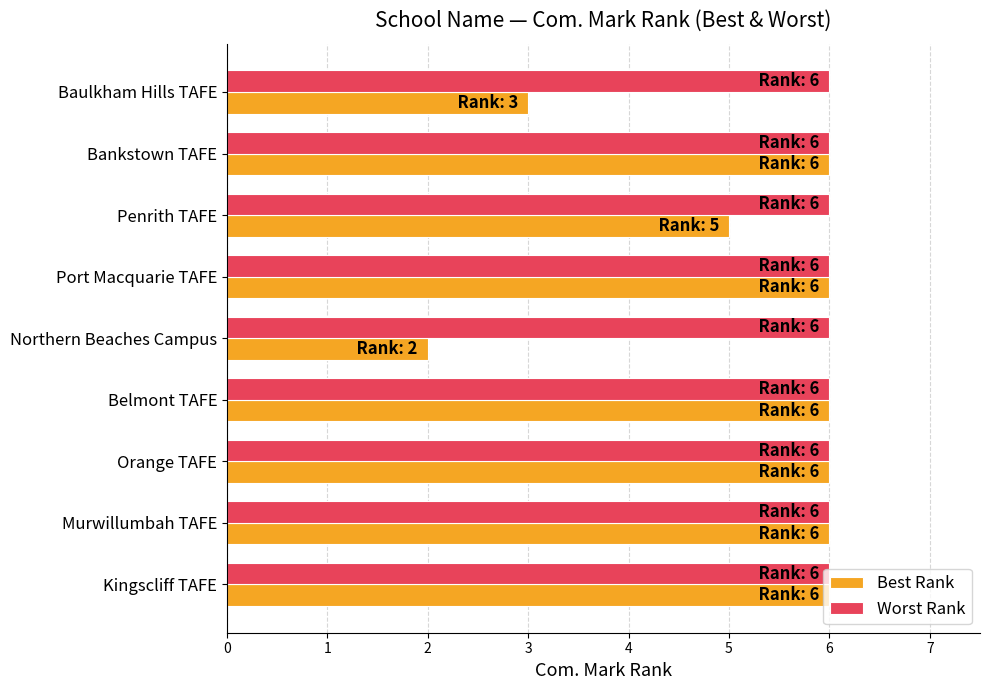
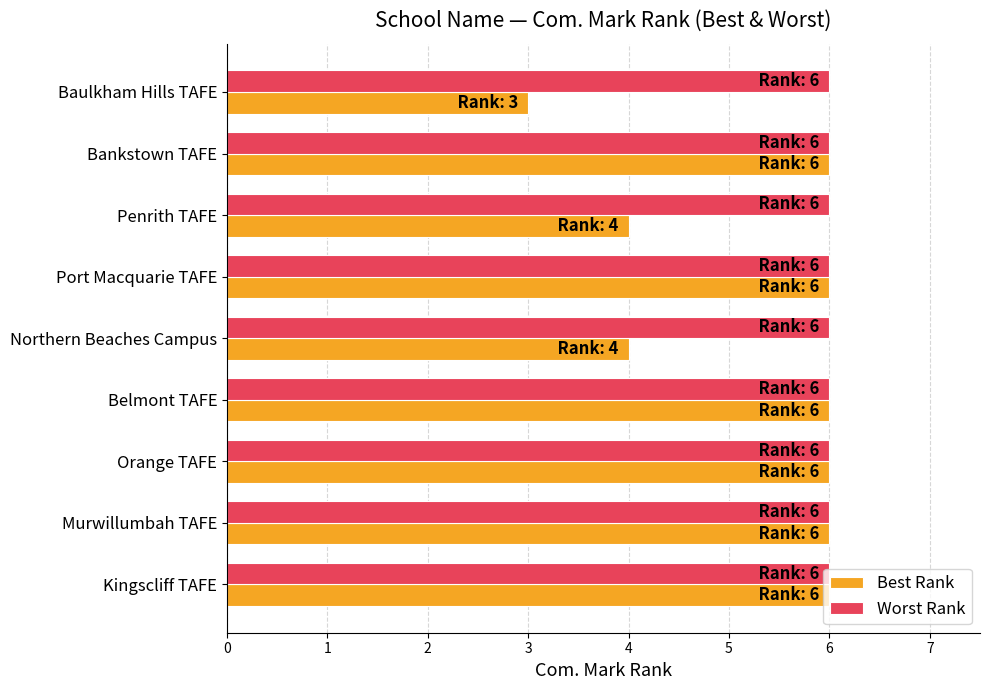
Best Rank, Penrith TAFE: 5 -> 4
Best Rank, Northern Beaches Campus: 2 -> 4
